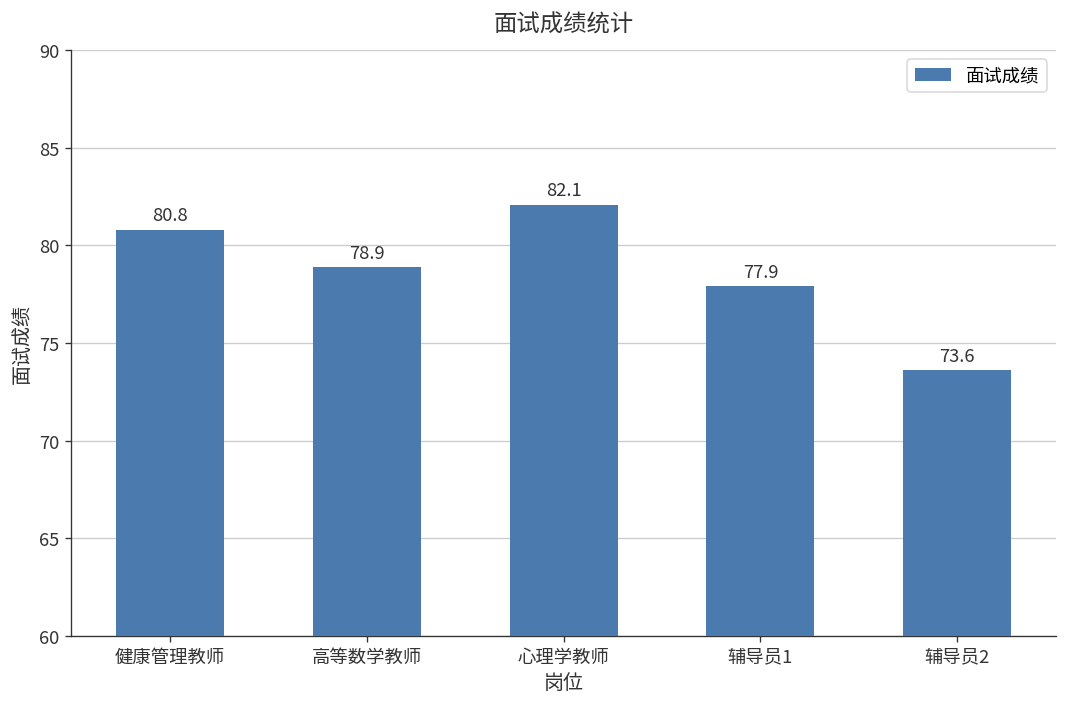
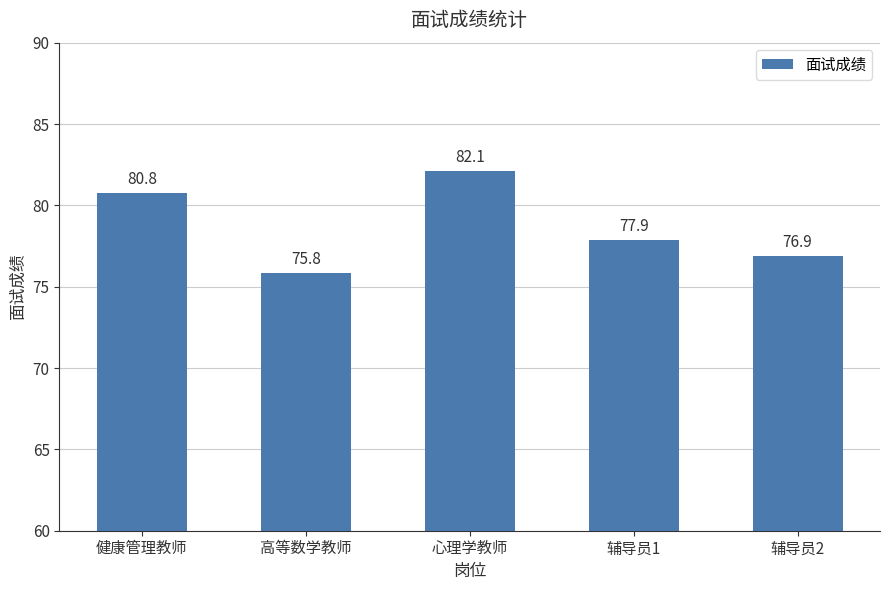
高等数学教师: 78.9 -> 75.8
辅导员2: 73.6 -> 76.9
